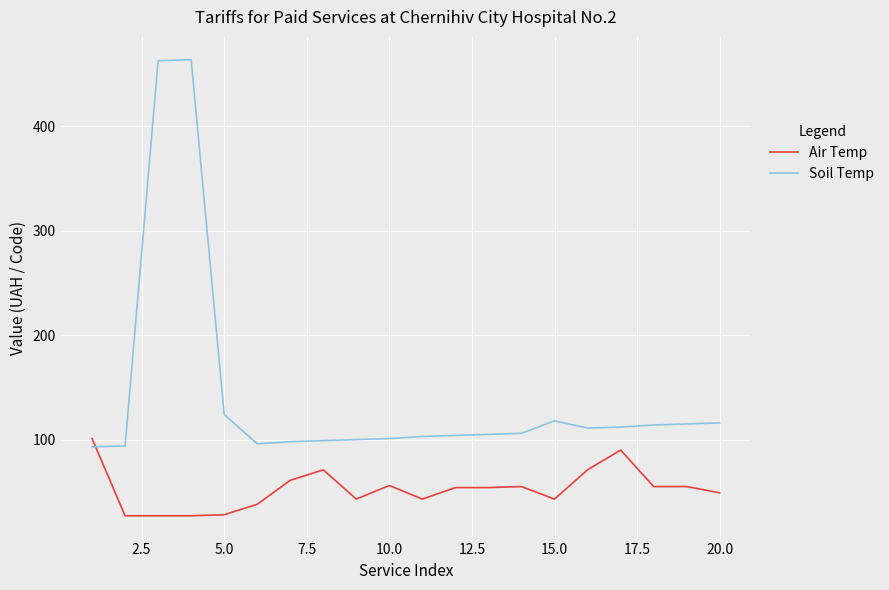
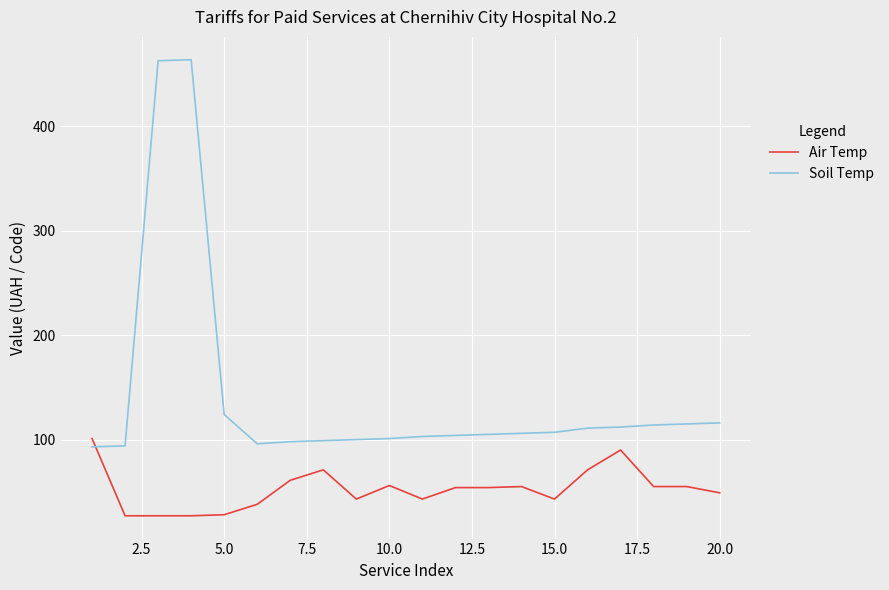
Soil Temp, 15.0: 118 -> 107
